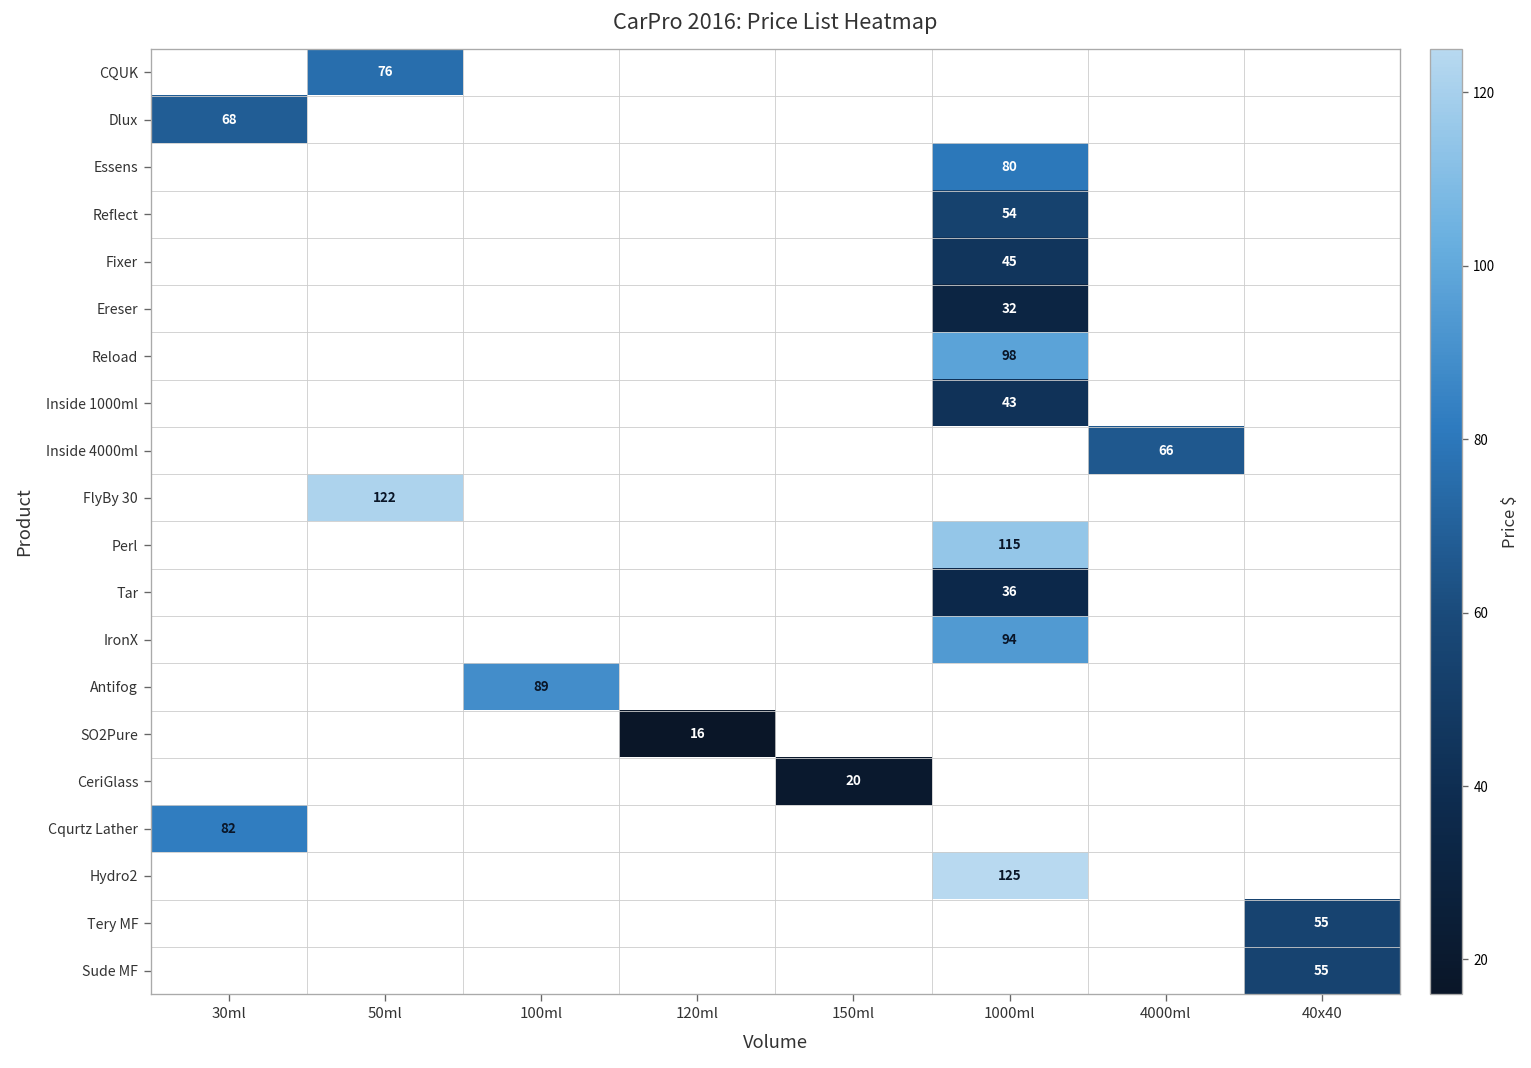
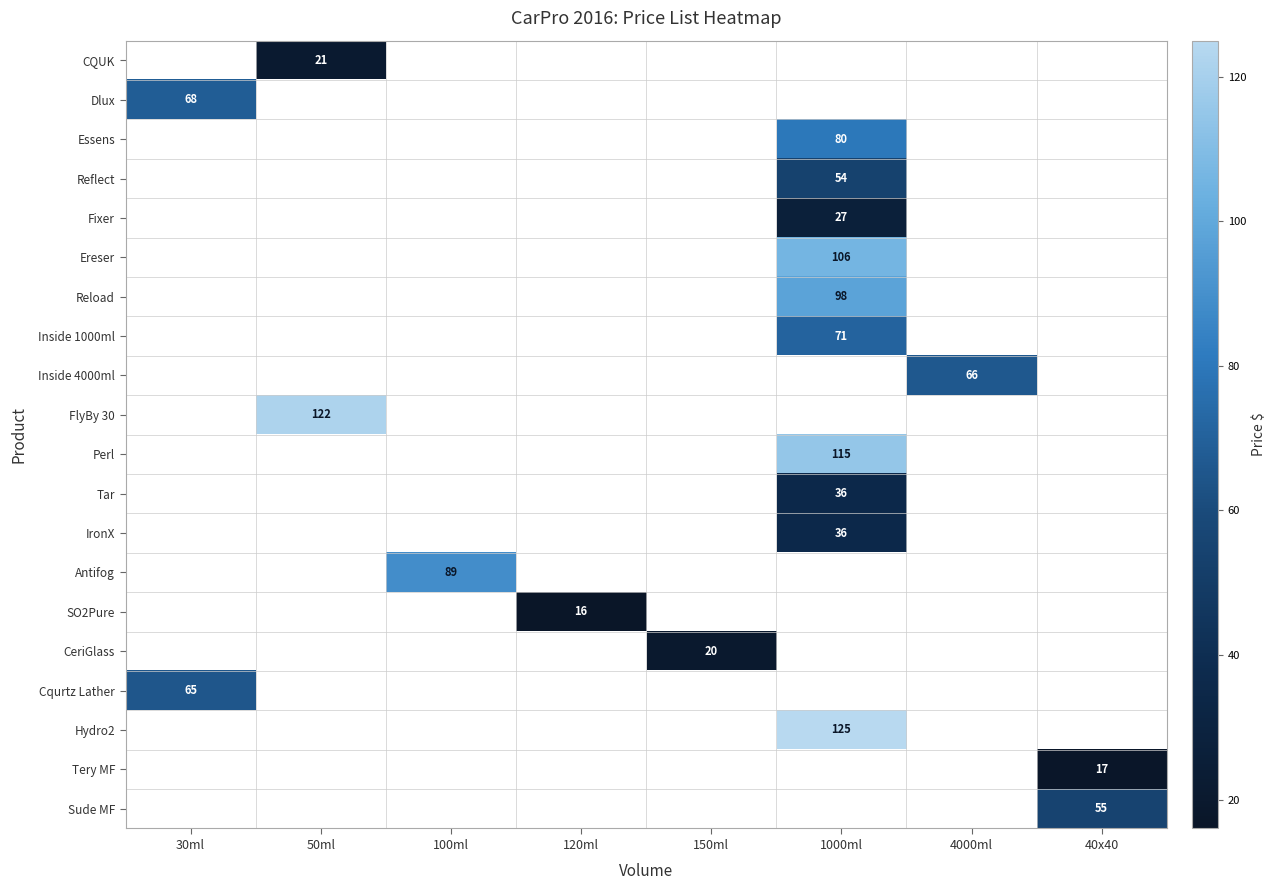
CQUK, 50ml: 76 -> 21
Fixer, 1000ml: 45 -> 27
Ereser, 1000ml: 32 -> 106
Inside 1000ml, 1000ml: 43 -> 71
IronX, 1000ml: 94 -> 36
Cqurtz Lather, 30ml: 82 -> 65
Tery MF, 40x40: 55 -> 17
